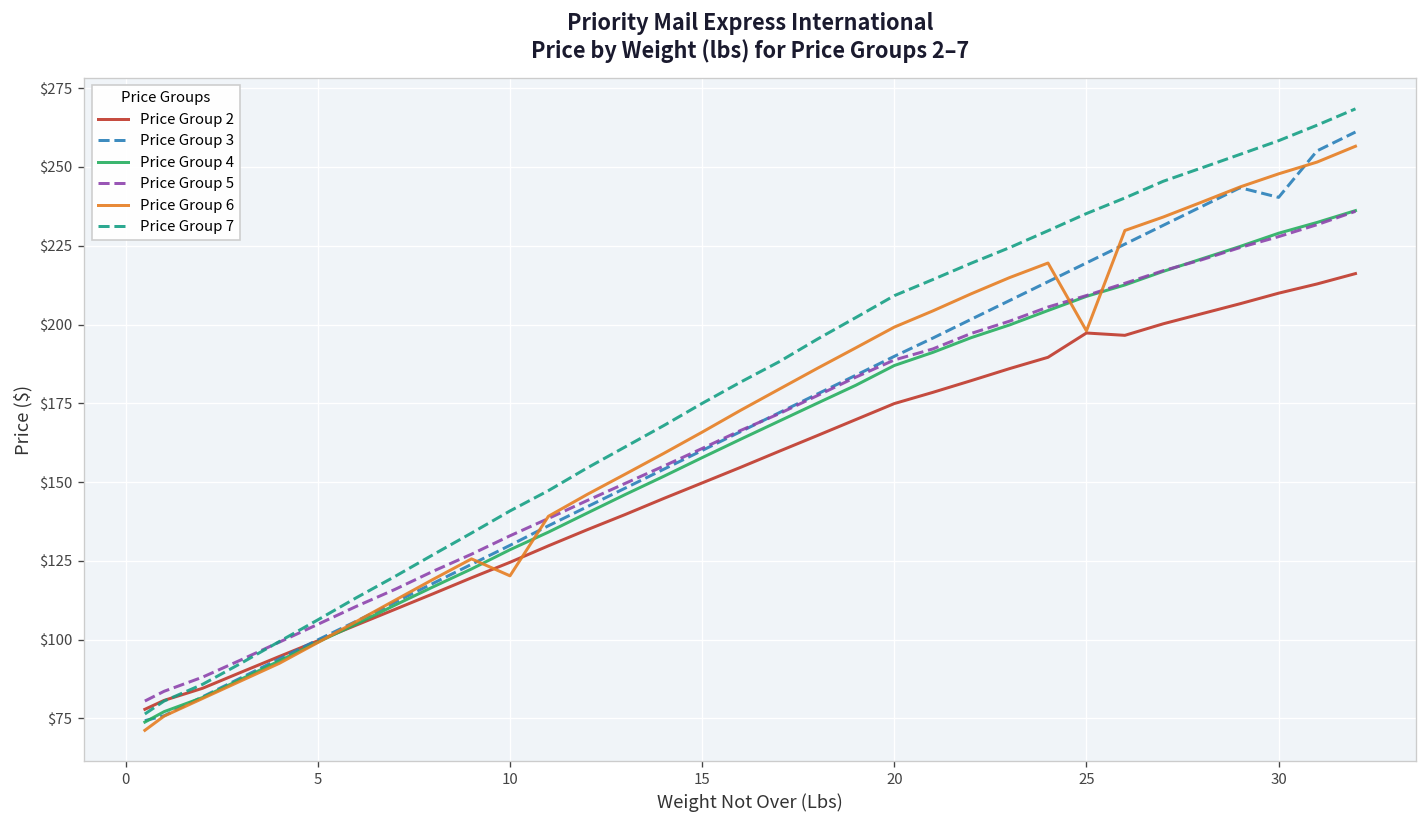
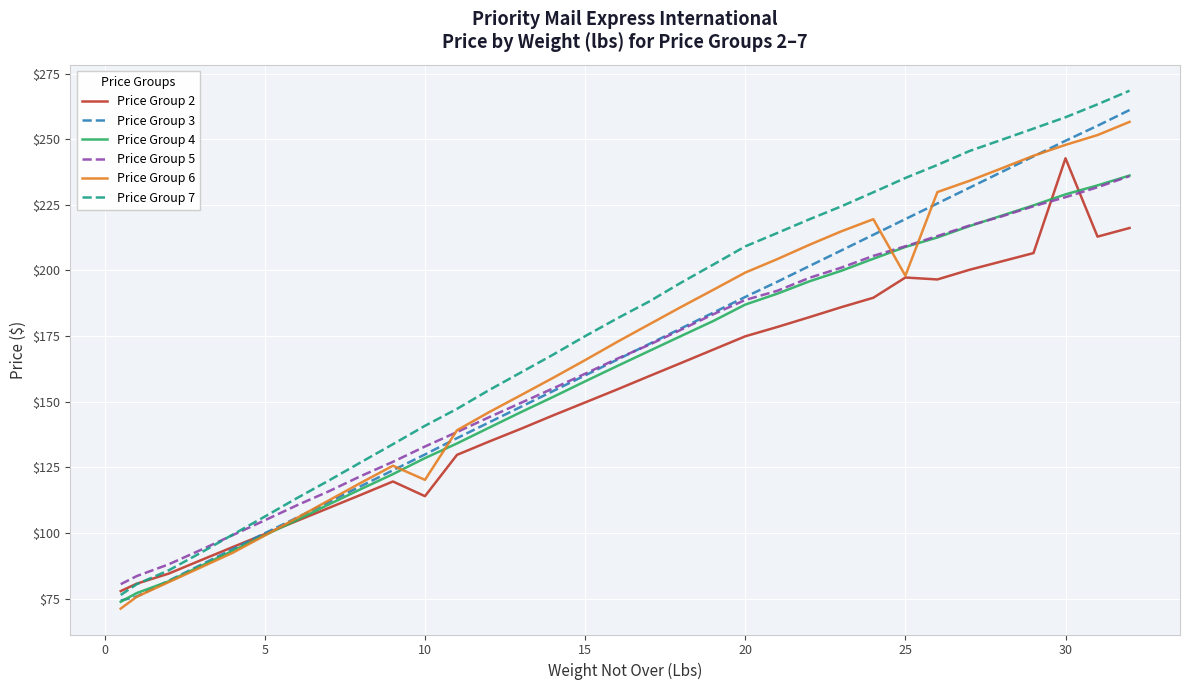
Price Group 2, 10: $125 -> $114
Price Group 2, 30: $210 -> $243
Price Group 3, 30: $240 -> $249
